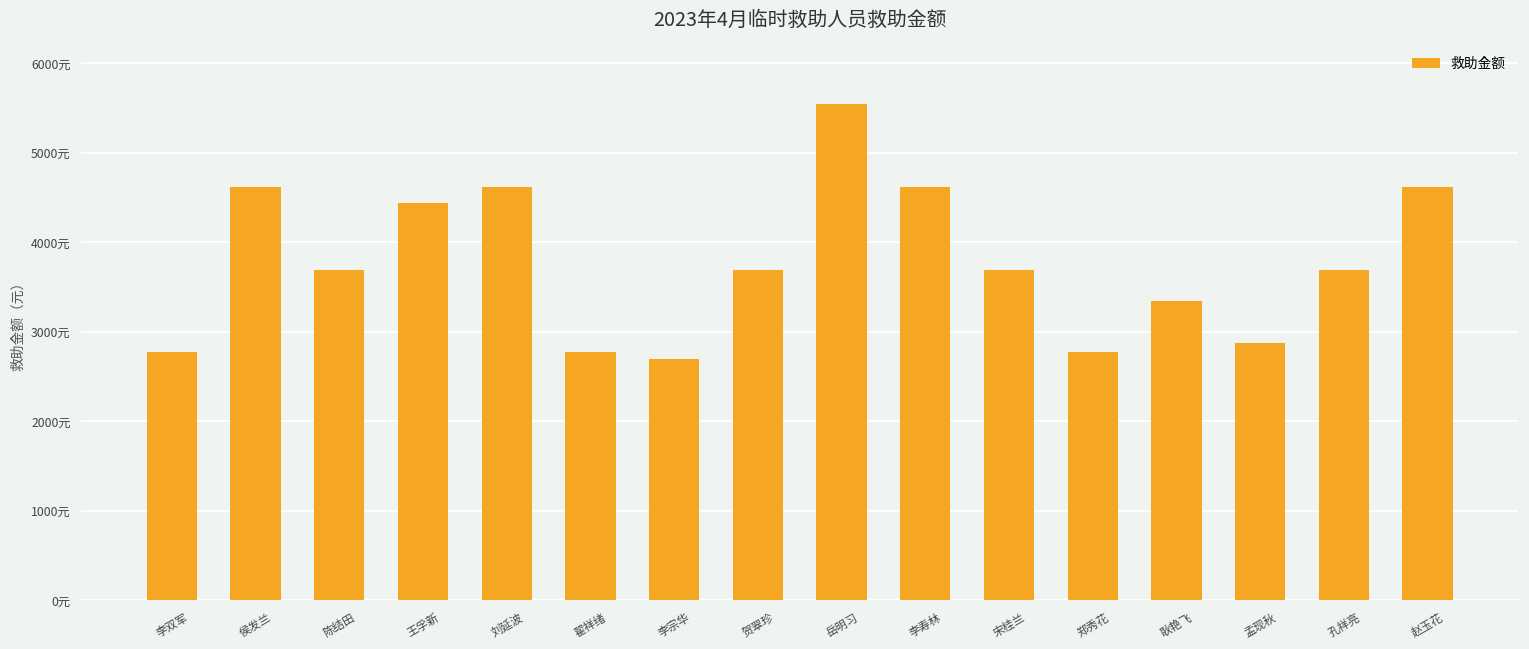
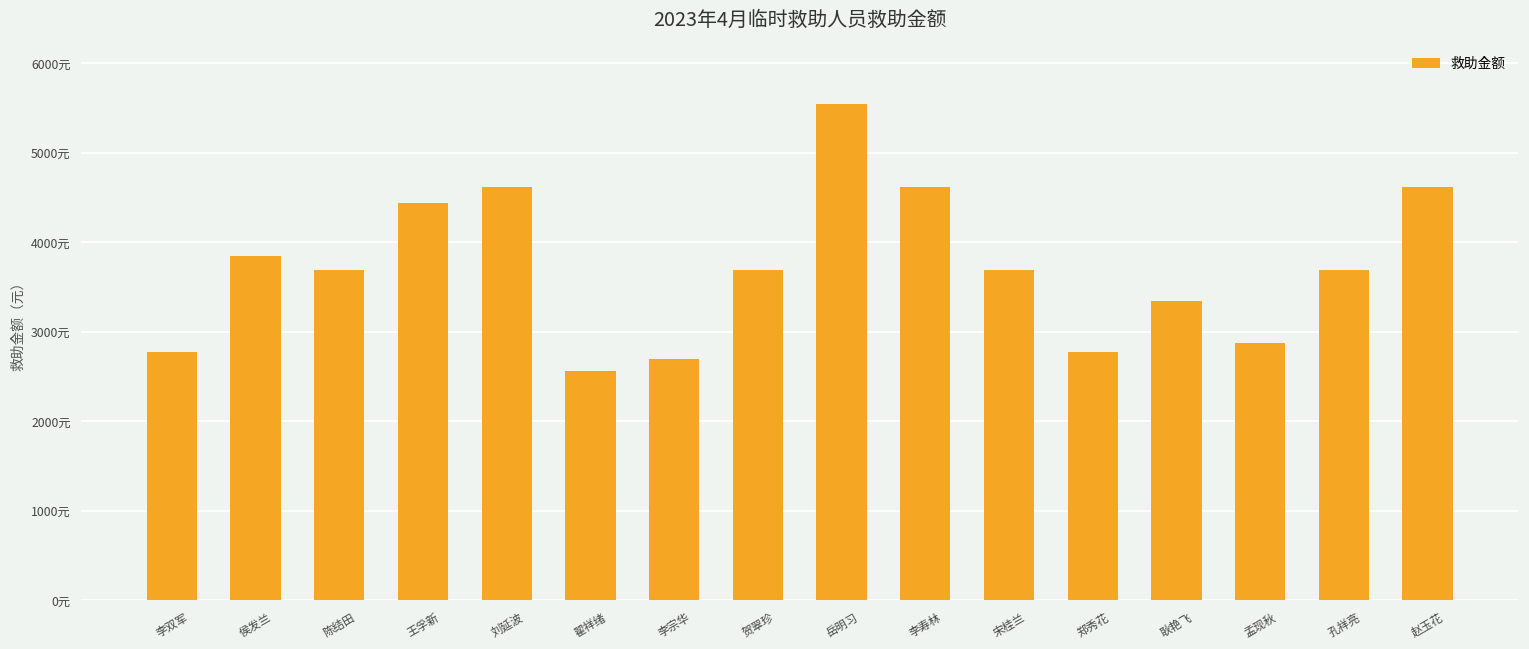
侯发兰: 4600元 -> 3900元
翟祥绪: 2800元 -> 2600元
